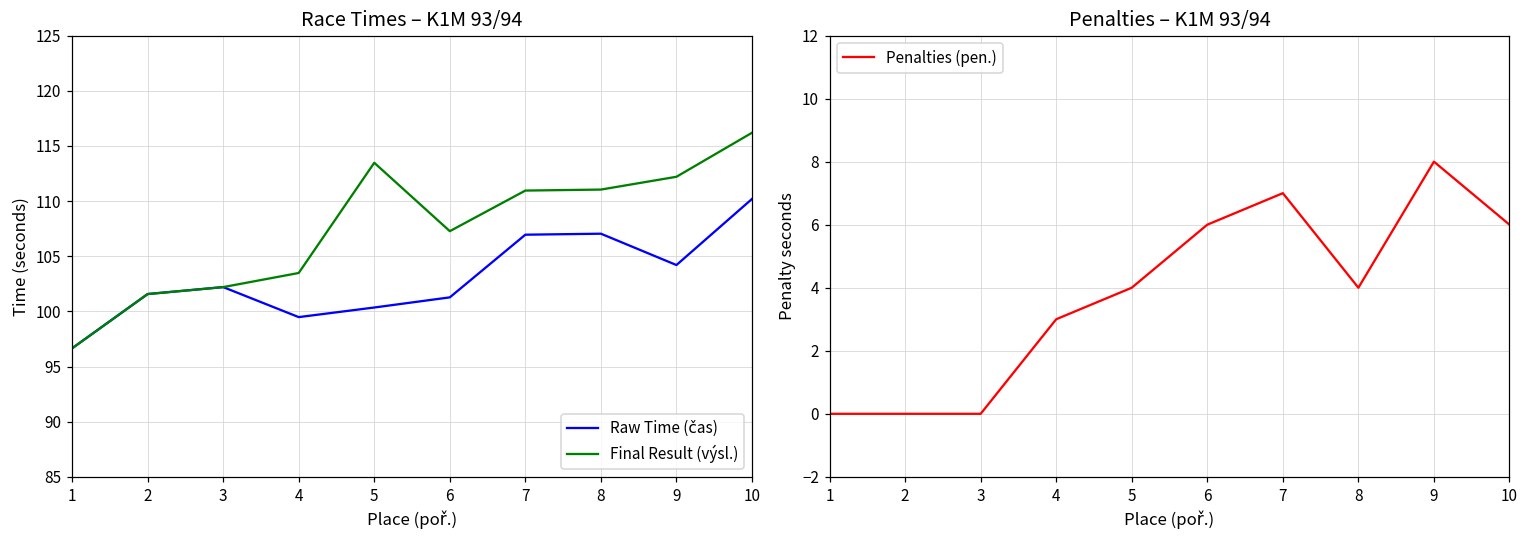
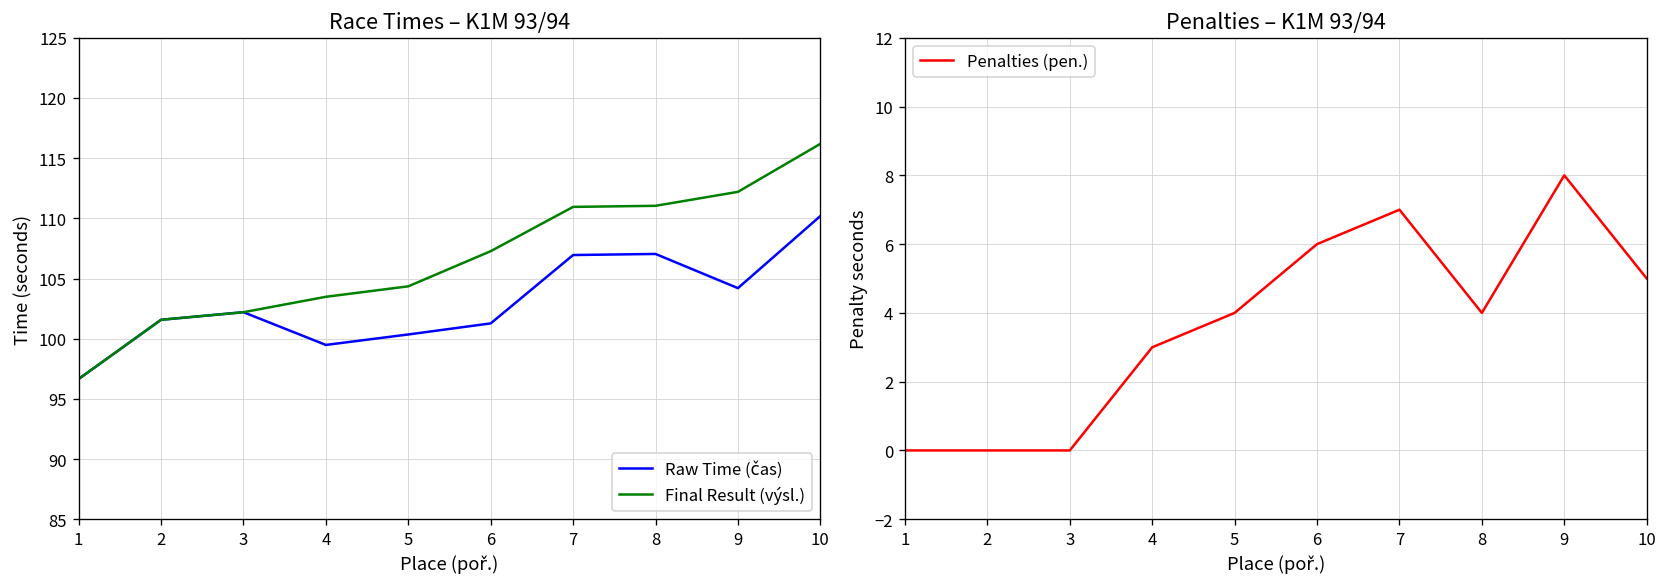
Race Times – K1M 93/94, Final Result (výsl.), 5: 113.5 -> 104.4
Penalties – K1M 93/94, 10: 6 -> 5
